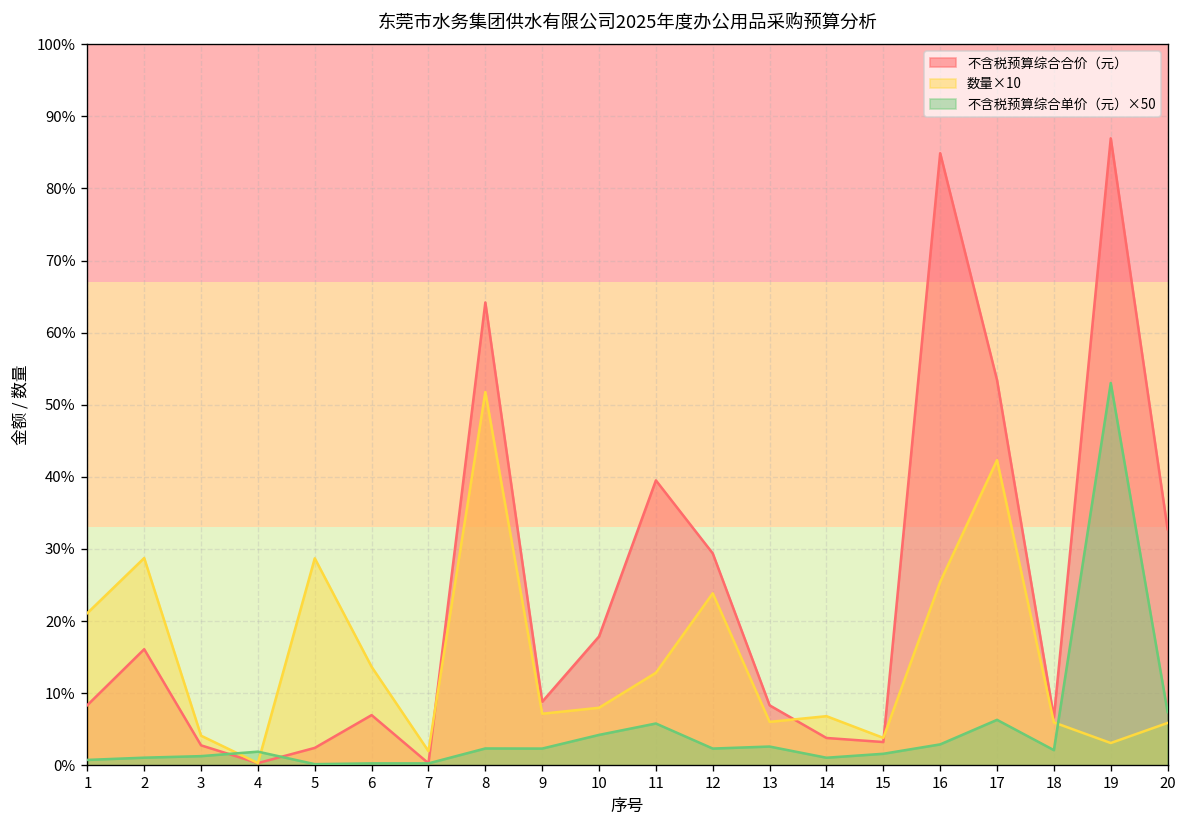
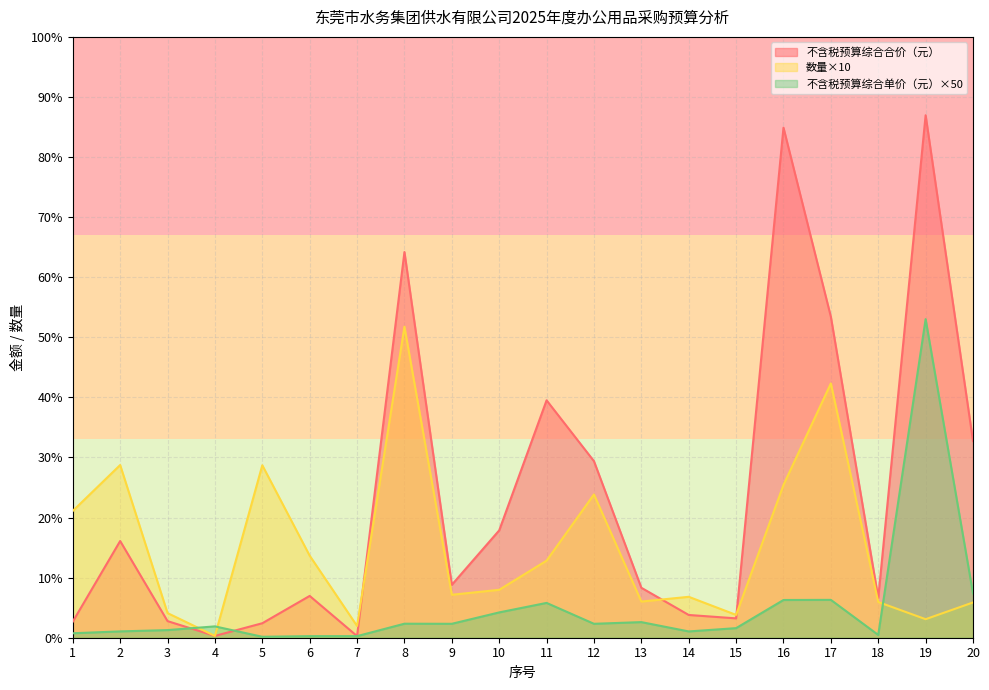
不含税预算综合合价（元）, 1: 8% -> 3%
不含税预算综合单价（元）×50, 16: 3% -> 6%
不含税预算综合单价（元）×50, 18: 2% -> 0%
